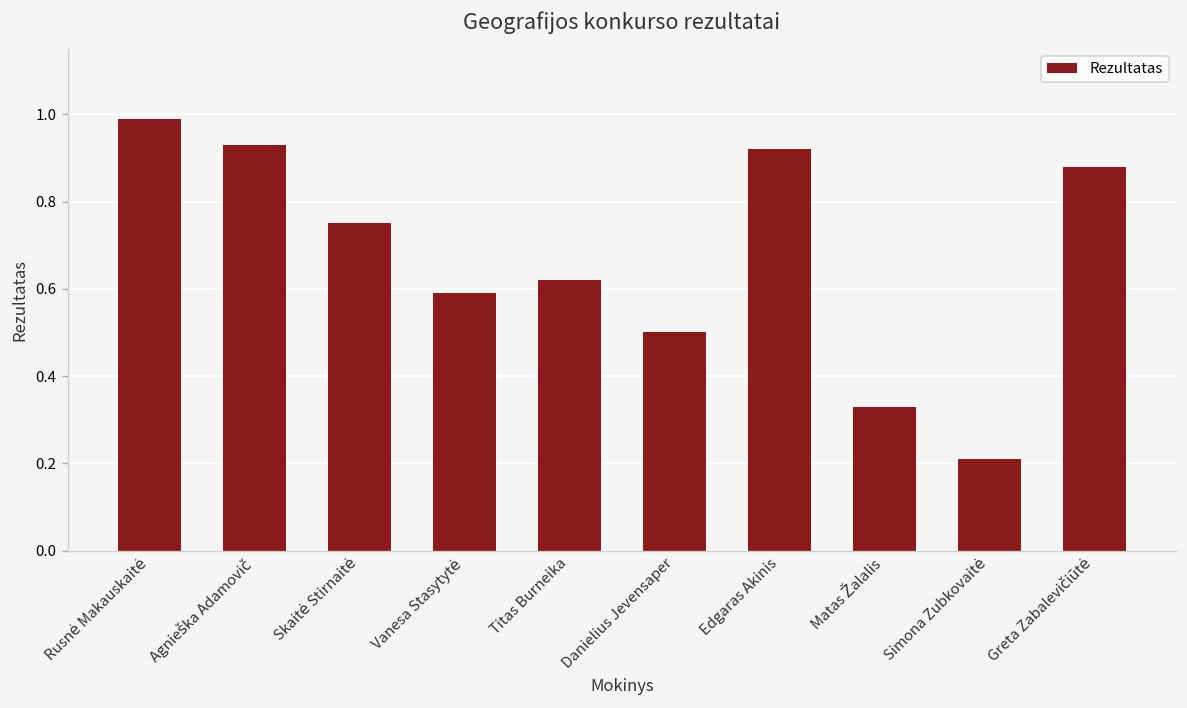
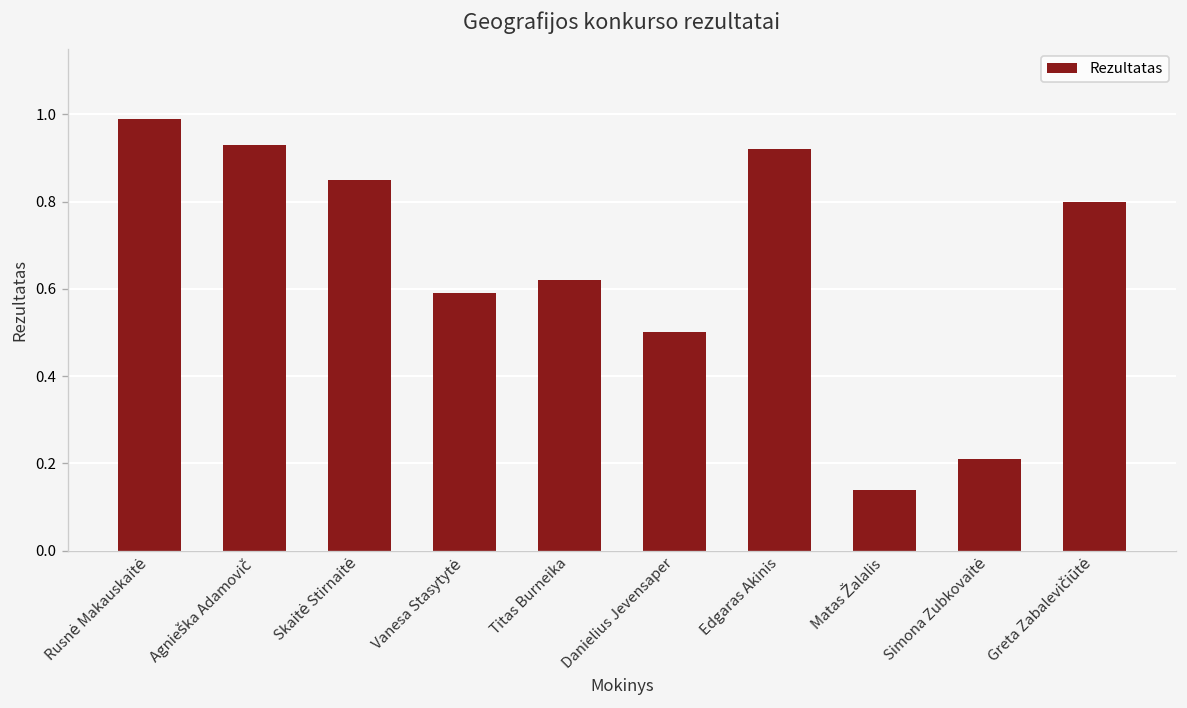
Skaitė Stirnaitė: 0.75 -> 0.85
Matas Žalalis: 0.33 -> 0.14
Greta Zabalevičiūtė: 0.88 -> 0.80
